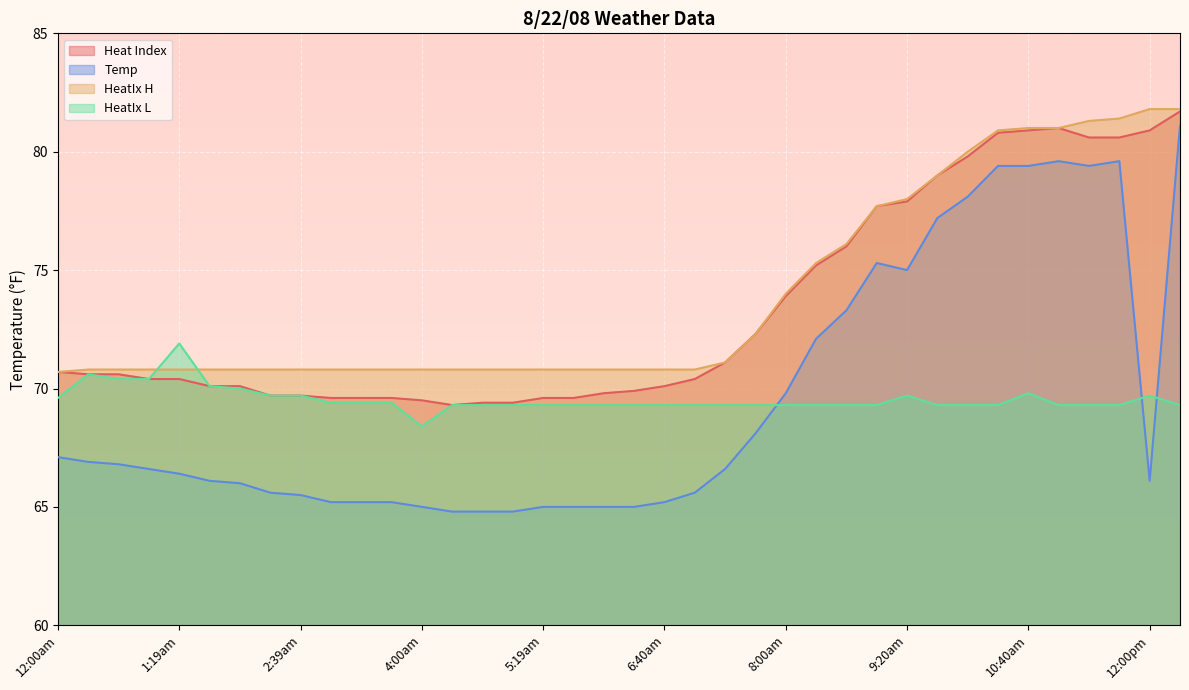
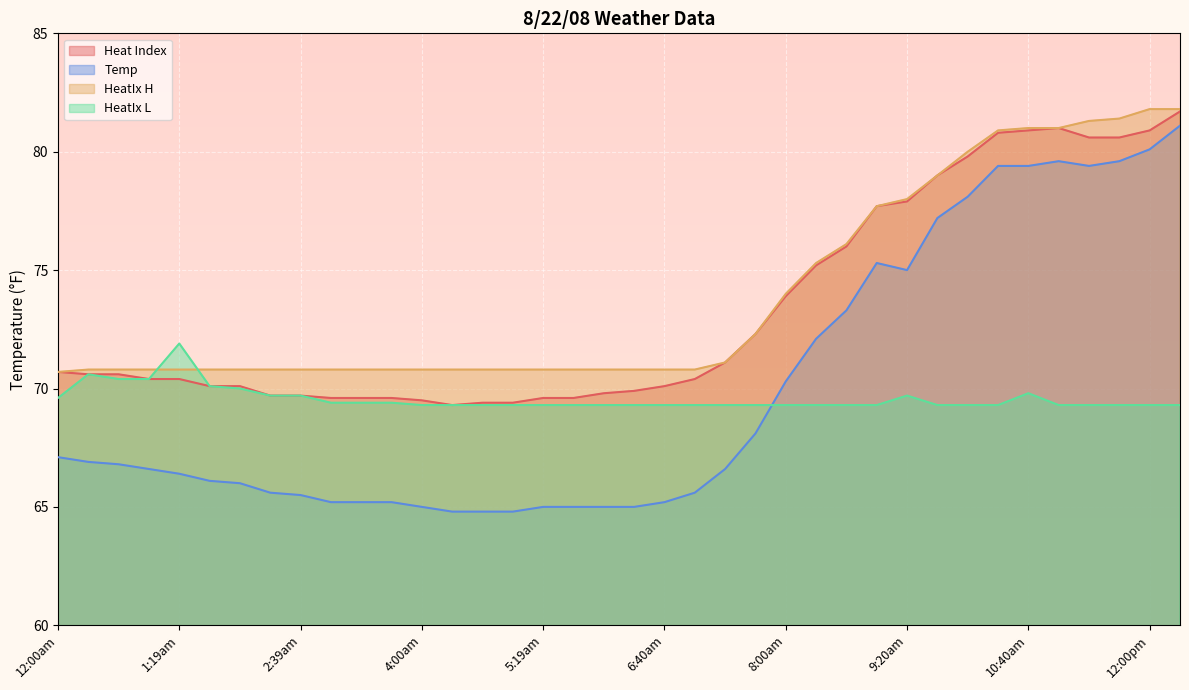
HeatIx L, 4:00am: 68.4 -> 69.3
Temp, 8:00am: 69.8 -> 70.3
Temp, 12:00pm: 66.1 -> 80.1
HeatIx L, 12:00pm: 69.7 -> 69.3
